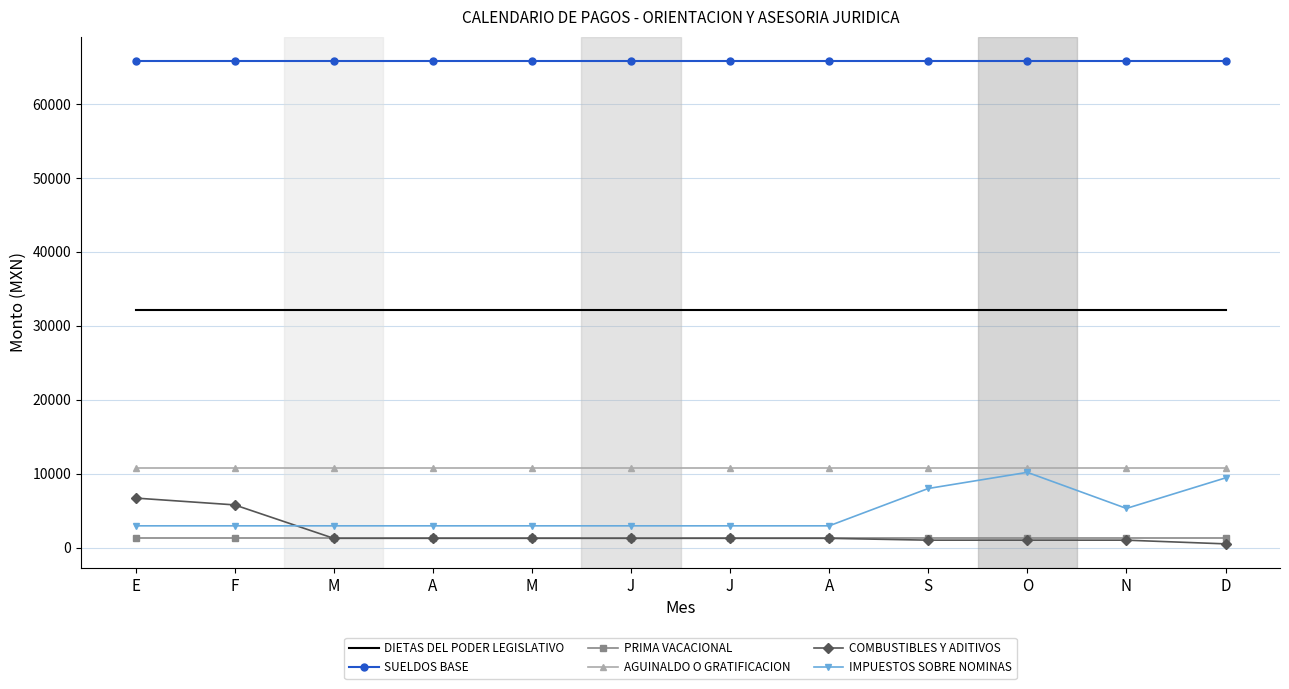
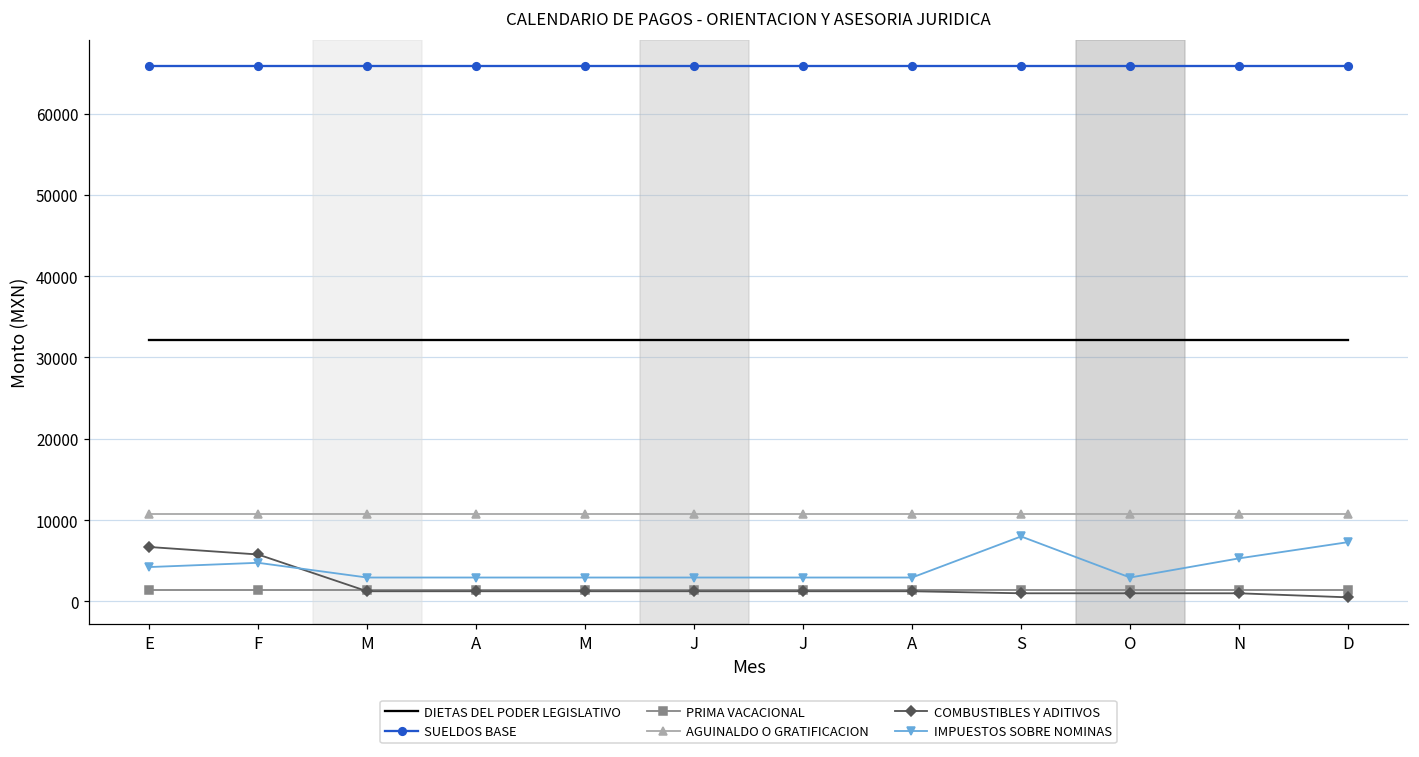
IMPUESTOS SOBRE NOMINAS, E: 3000 -> 4000
IMPUESTOS SOBRE NOMINAS, F: 3000 -> 5000
IMPUESTOS SOBRE NOMINAS, O: 10000 -> 3000
IMPUESTOS SOBRE NOMINAS, D: 9000 -> 7000
